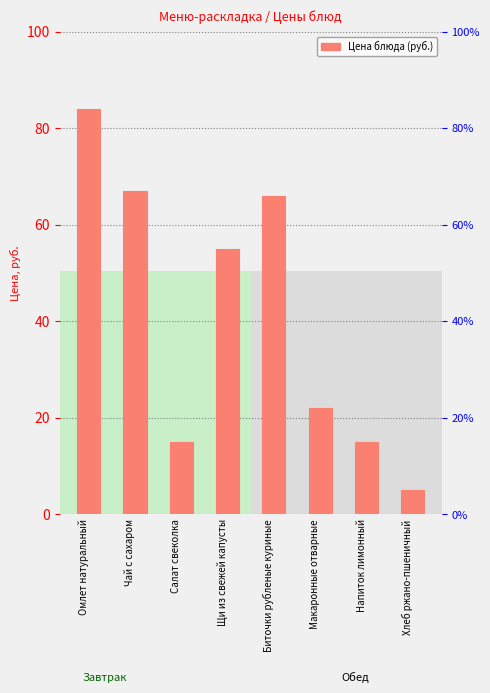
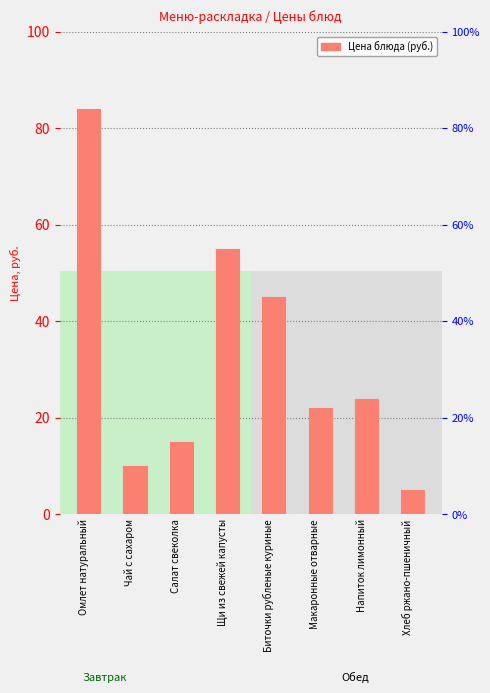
Чай с сахаром: 67 -> 10
Биточки рубленые куриные: 66 -> 45
Напиток лимонный: 15 -> 24
